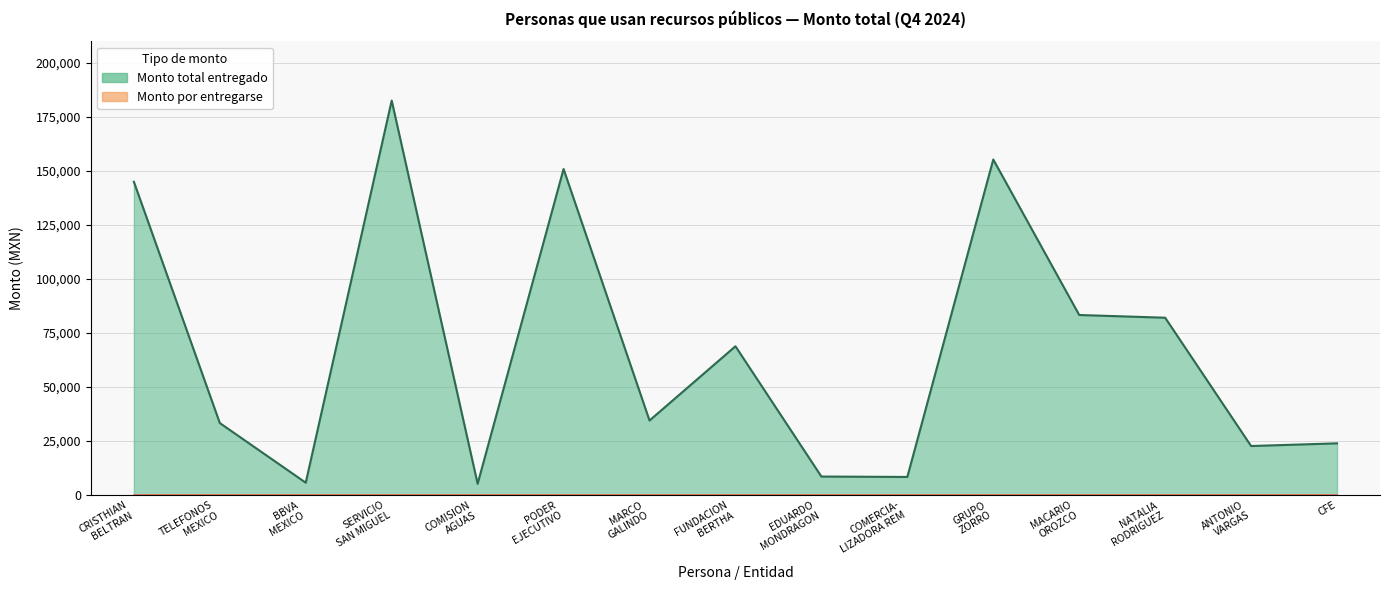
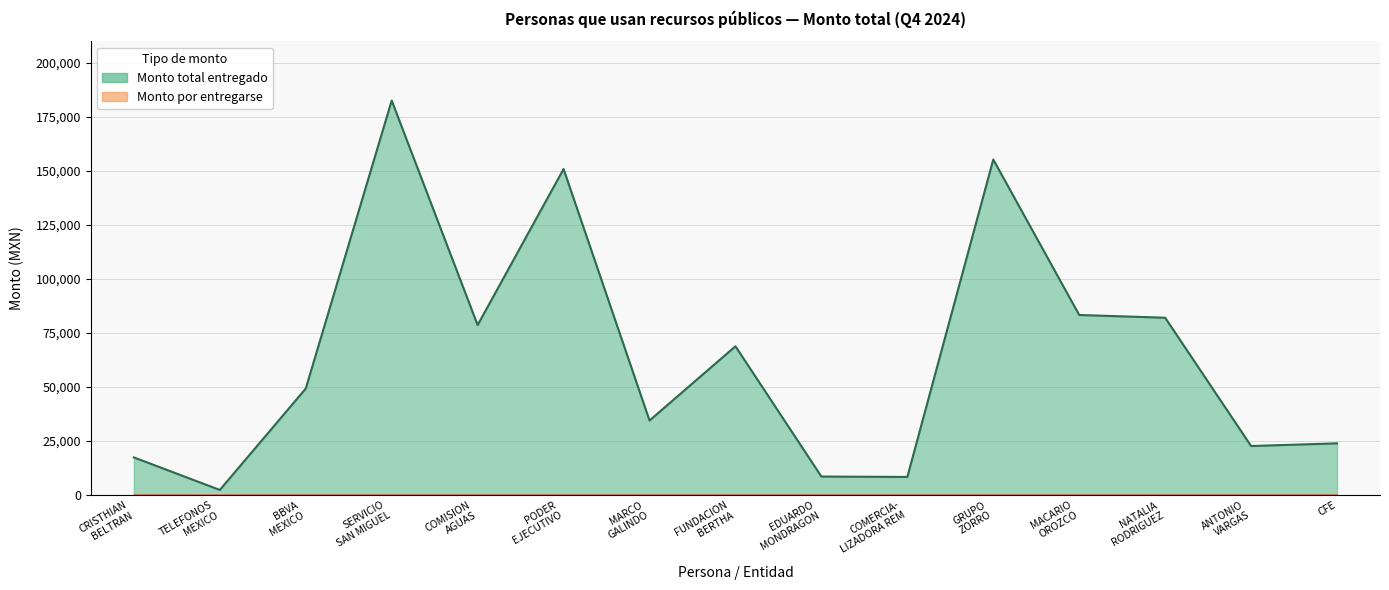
Monto total entregado, CRISTHIAN BELTRAN: 145,000 -> 17,000
Monto total entregado, TELEFONOS MEXICO: 33,000 -> 2,000
Monto total entregado, BBVA MEXICO: 6,000 -> 49,000
Monto total entregado, COMISION AGUAS: 5,000 -> 79,000
